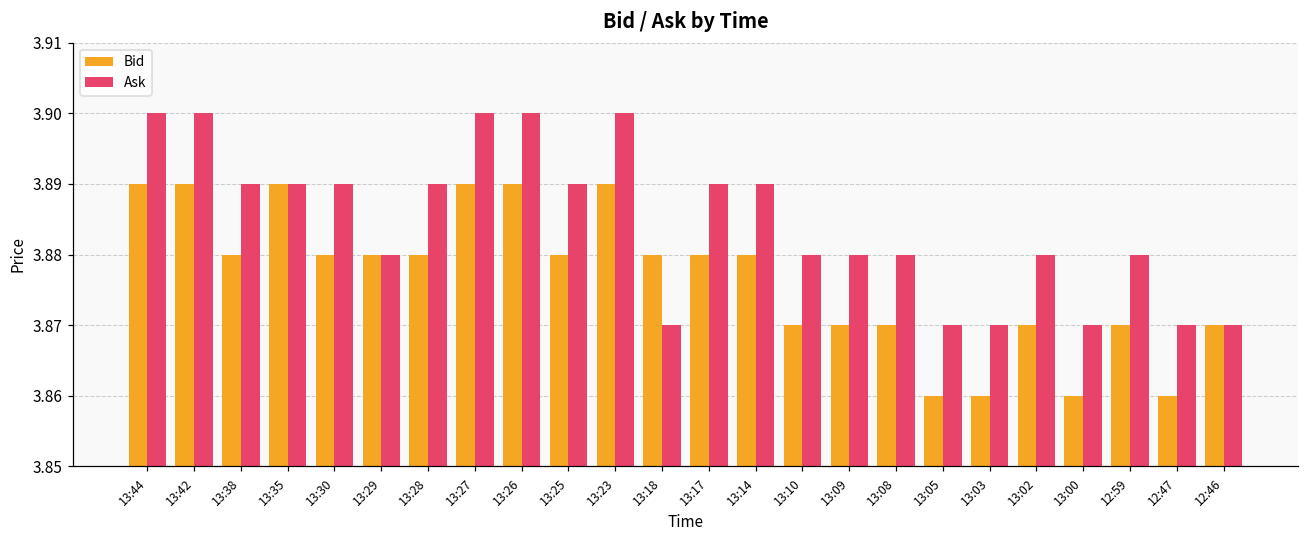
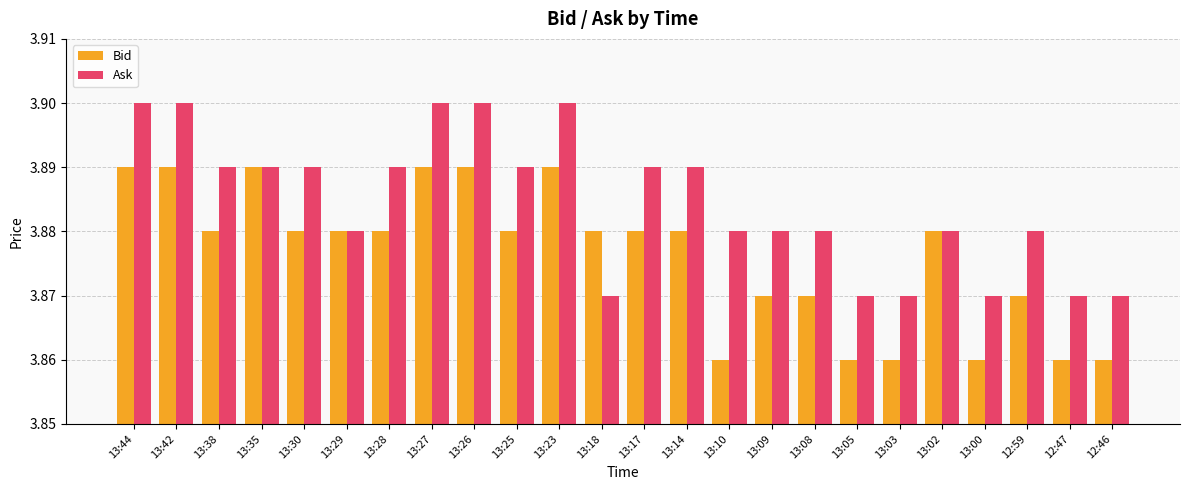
Bid, 13:10: 3.87 -> 3.86
Bid, 13:02: 3.87 -> 3.88
Bid, 12:46: 3.87 -> 3.86
